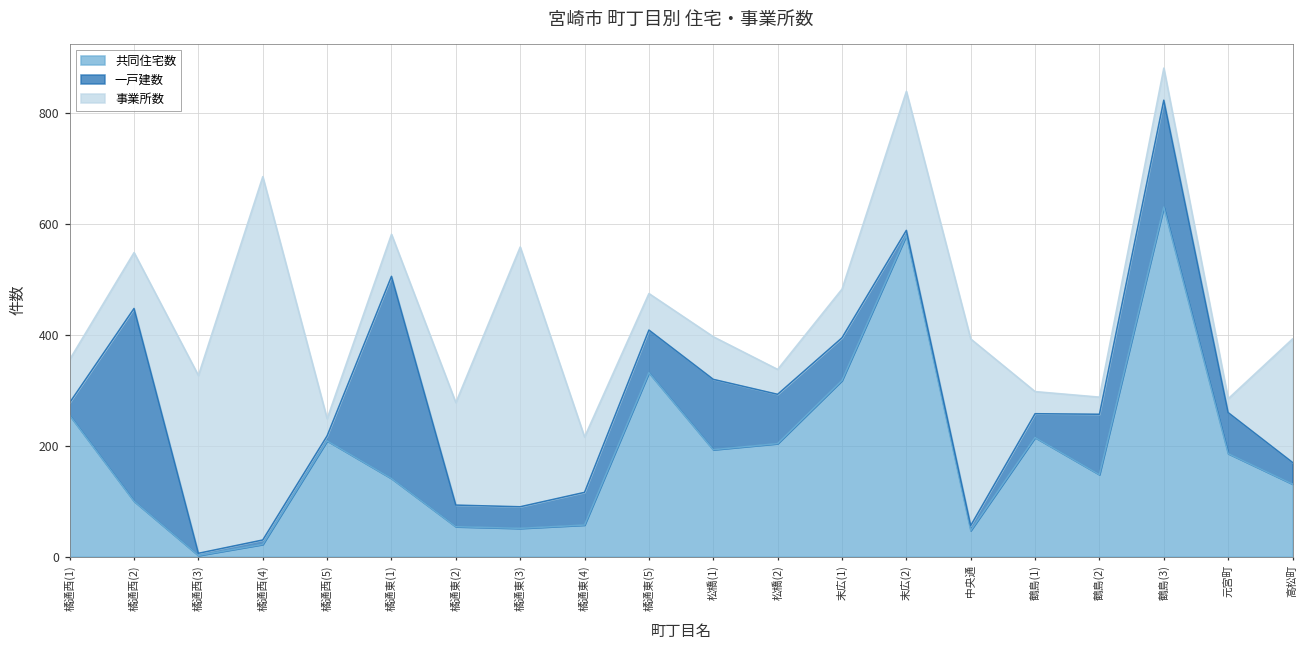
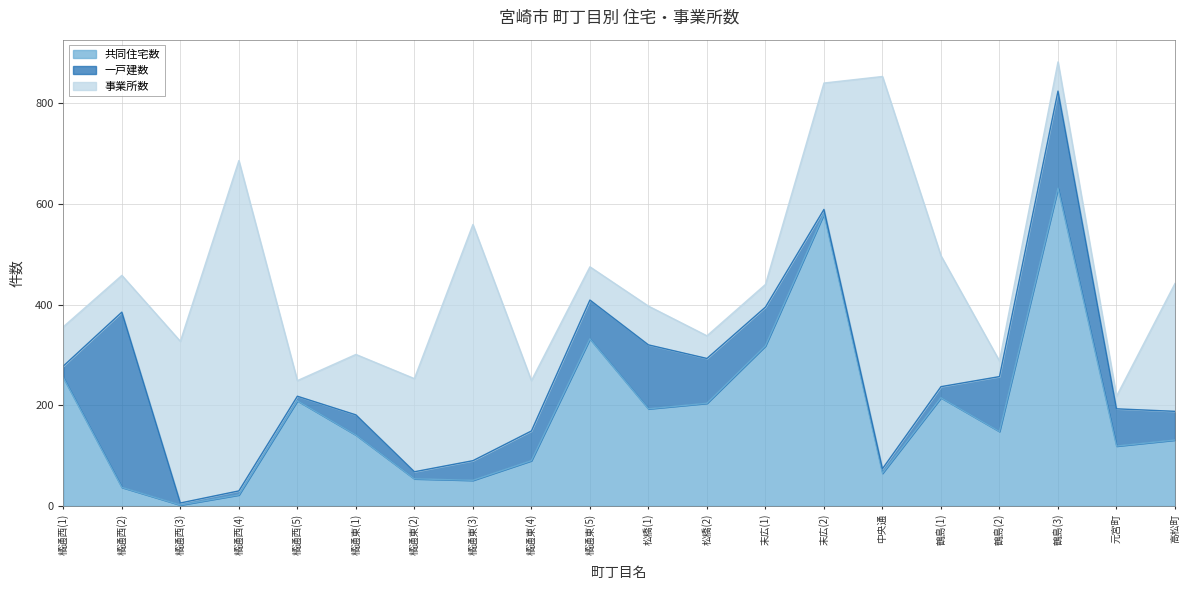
共同住宅数, 橘通西(2): 100 -> 40
事業所数, 橘通西(2): 100 -> 70
一戸建数, 橘通東(1): 370 -> 40
事業所数, 橘通東(1): 80 -> 120
一戸建数, 橘通東(2): 40 -> 10
共同住宅数, 橘通東(4): 60 -> 90
事業所数, 末広(1): 90 -> 50
共同住宅数, 中央通: 50 -> 70
事業所数, 中央通: 340 -> 780
一戸建数, 鶴島(1): 40 -> 20
事業所数, 鶴島(1): 40 -> 260
共同住宅数, 元宮町: 190 -> 120
一戸建数, 高松町: 40 -> 60
事業所数, 高松町: 220 -> 250
